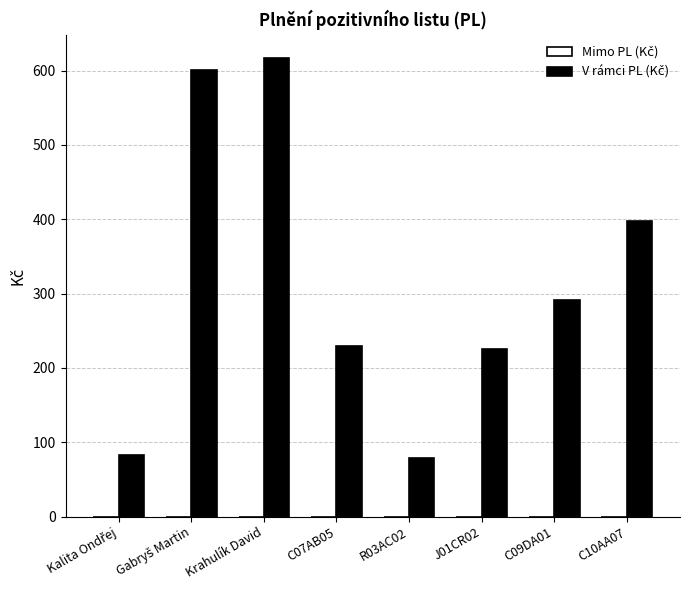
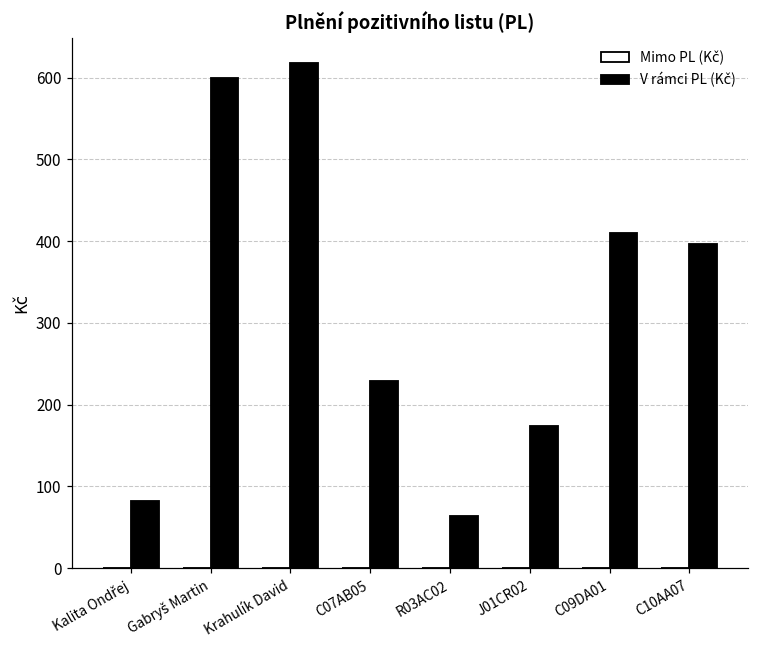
V rámci PL (Kč), R03AC02: 80 -> 60
V rámci PL (Kč), J01CR02: 230 -> 170
V rámci PL (Kč), C09DA01: 290 -> 410
